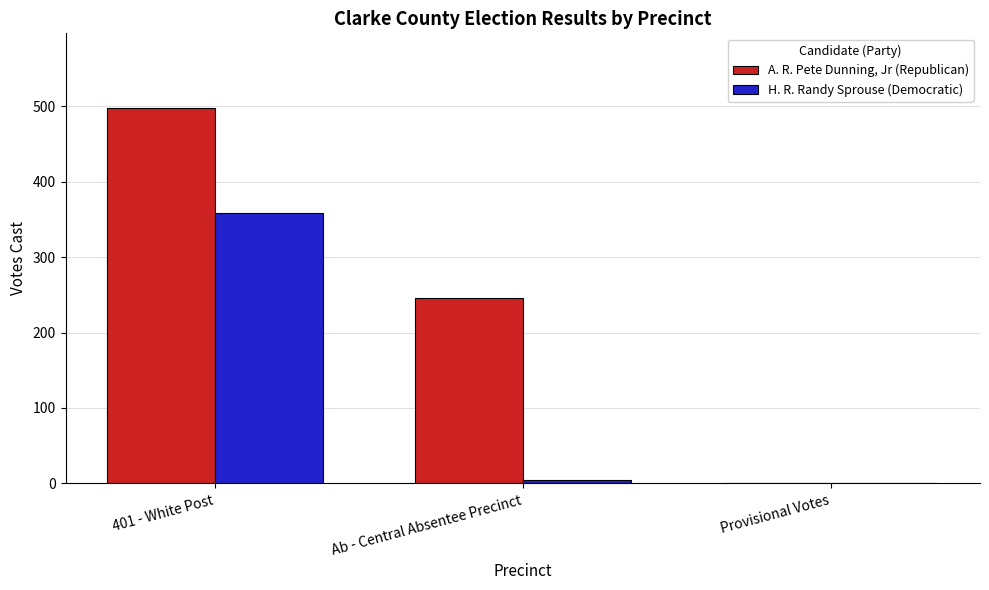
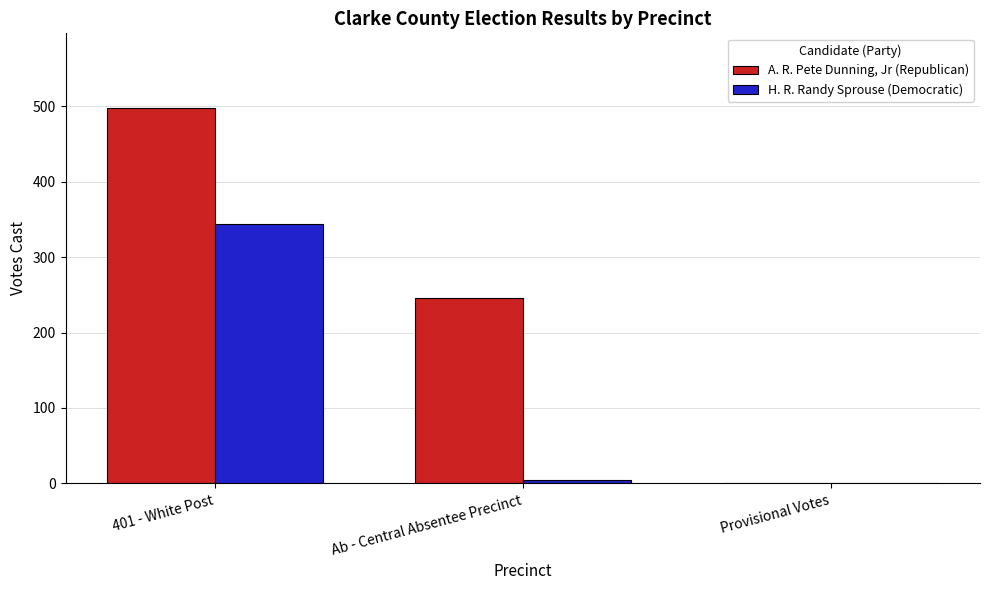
H. R. Randy Sprouse (Democratic), 401 - White Post: 360 -> 340
